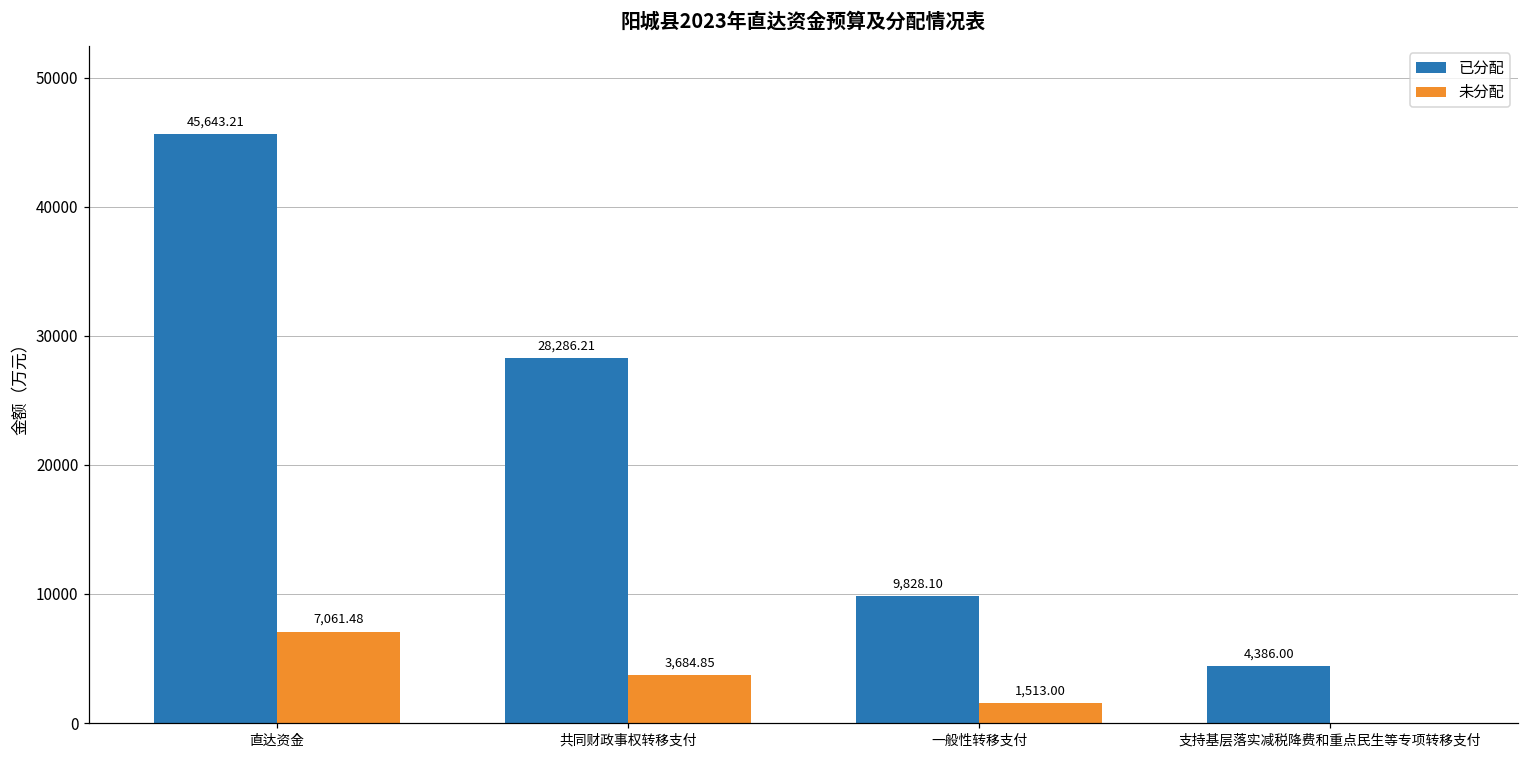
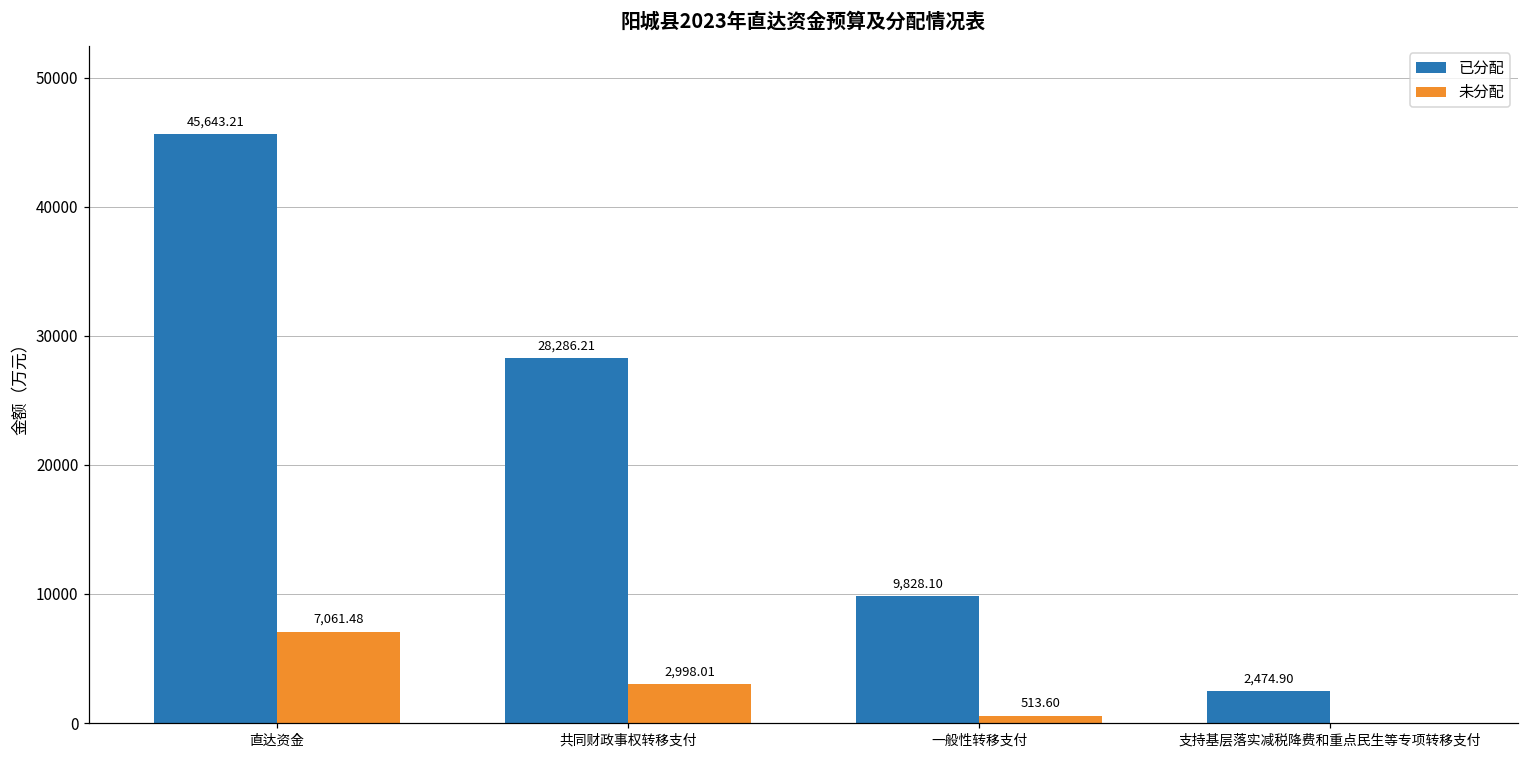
未分配, 共同财政事权转移支付: 3,684.85 -> 2,998.01
未分配, 一般性转移支付: 1,513.00 -> 513.60
已分配, 支持基层落实减税降费和重点民生等专项转移支付: 4,386.00 -> 2,474.90
